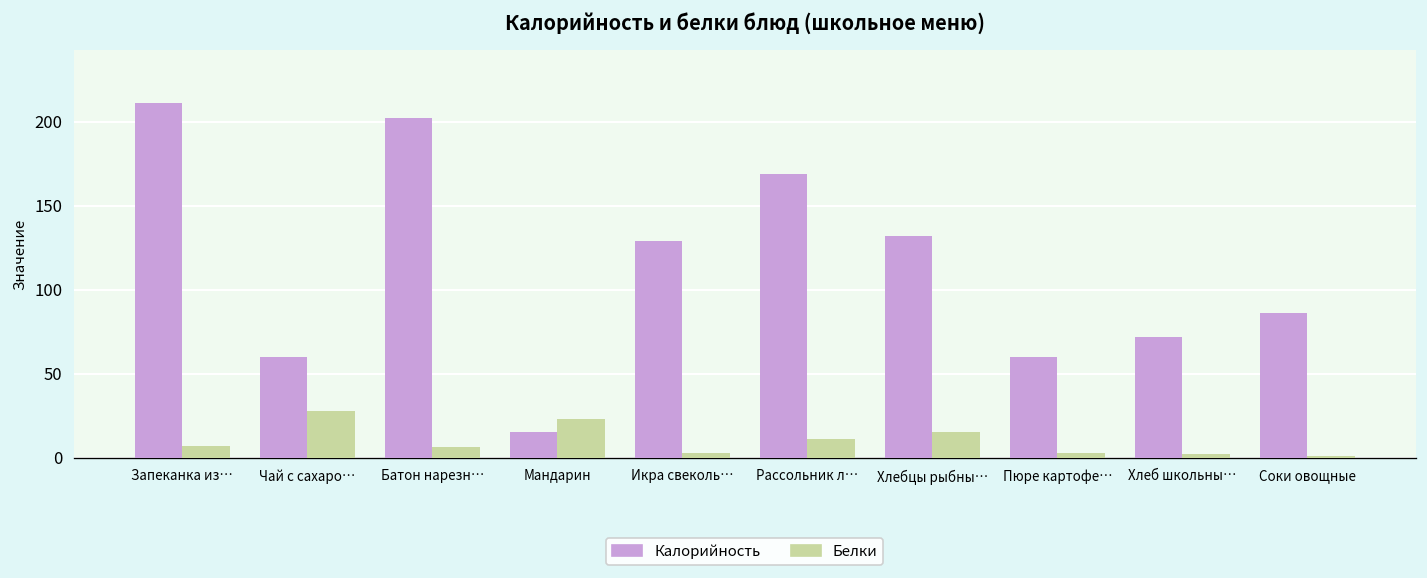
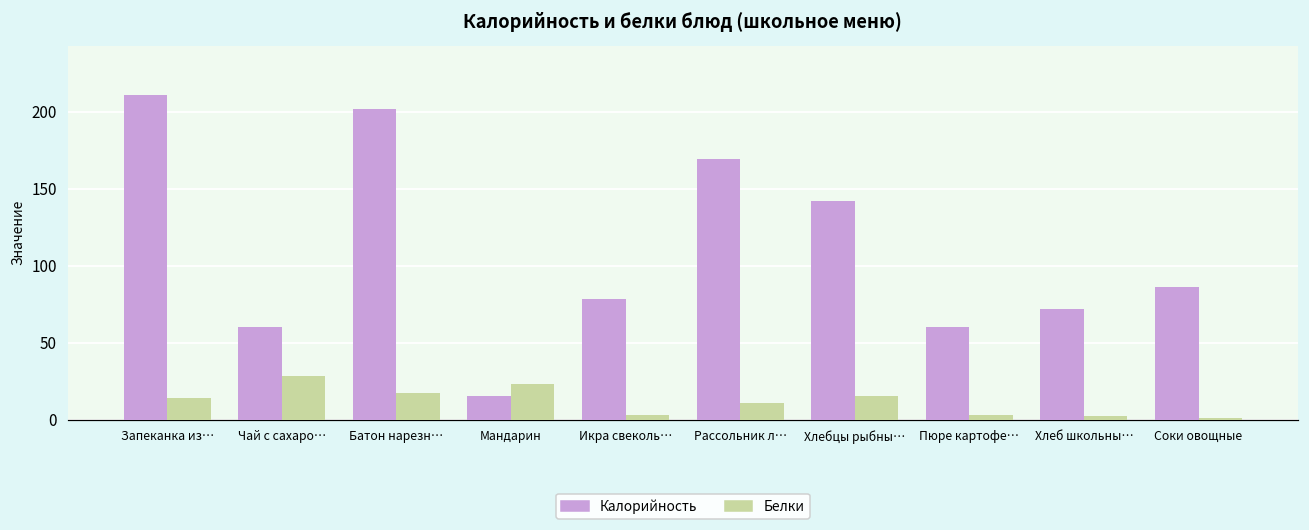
Белки, Запеканка из…: 7 -> 14
Белки, Батон нарезн…: 6 -> 17
Калорийность, Икра свеколь…: 129 -> 78
Калорийность, Хлебцы рыбны…: 132 -> 142
